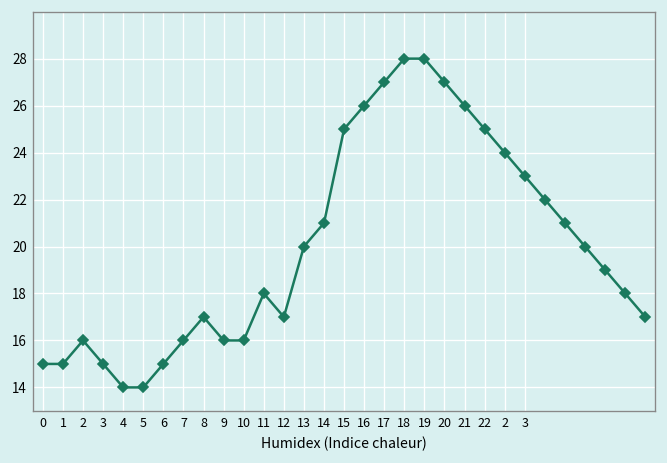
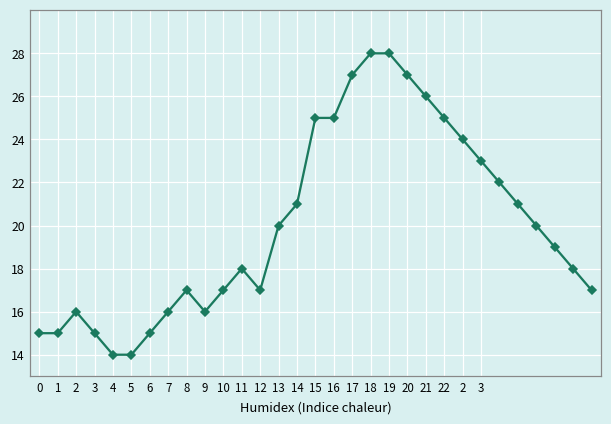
10: 16 -> 17
16: 26 -> 25
